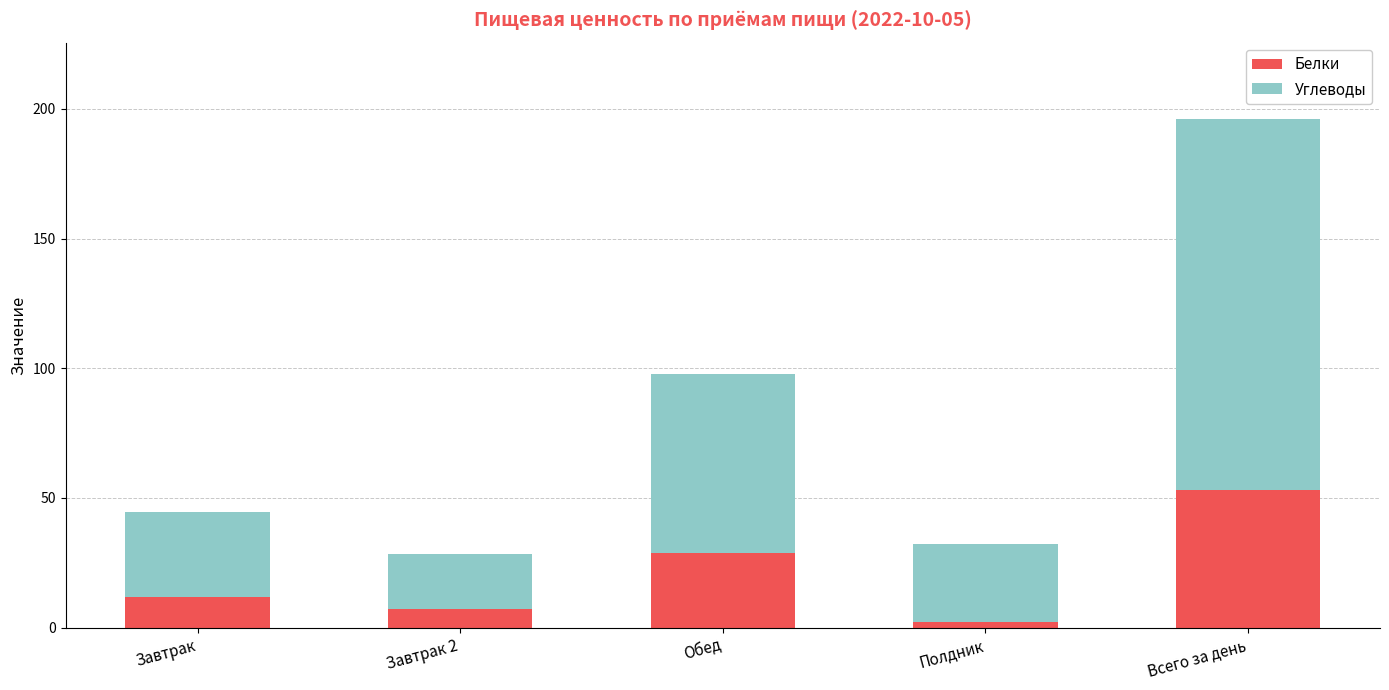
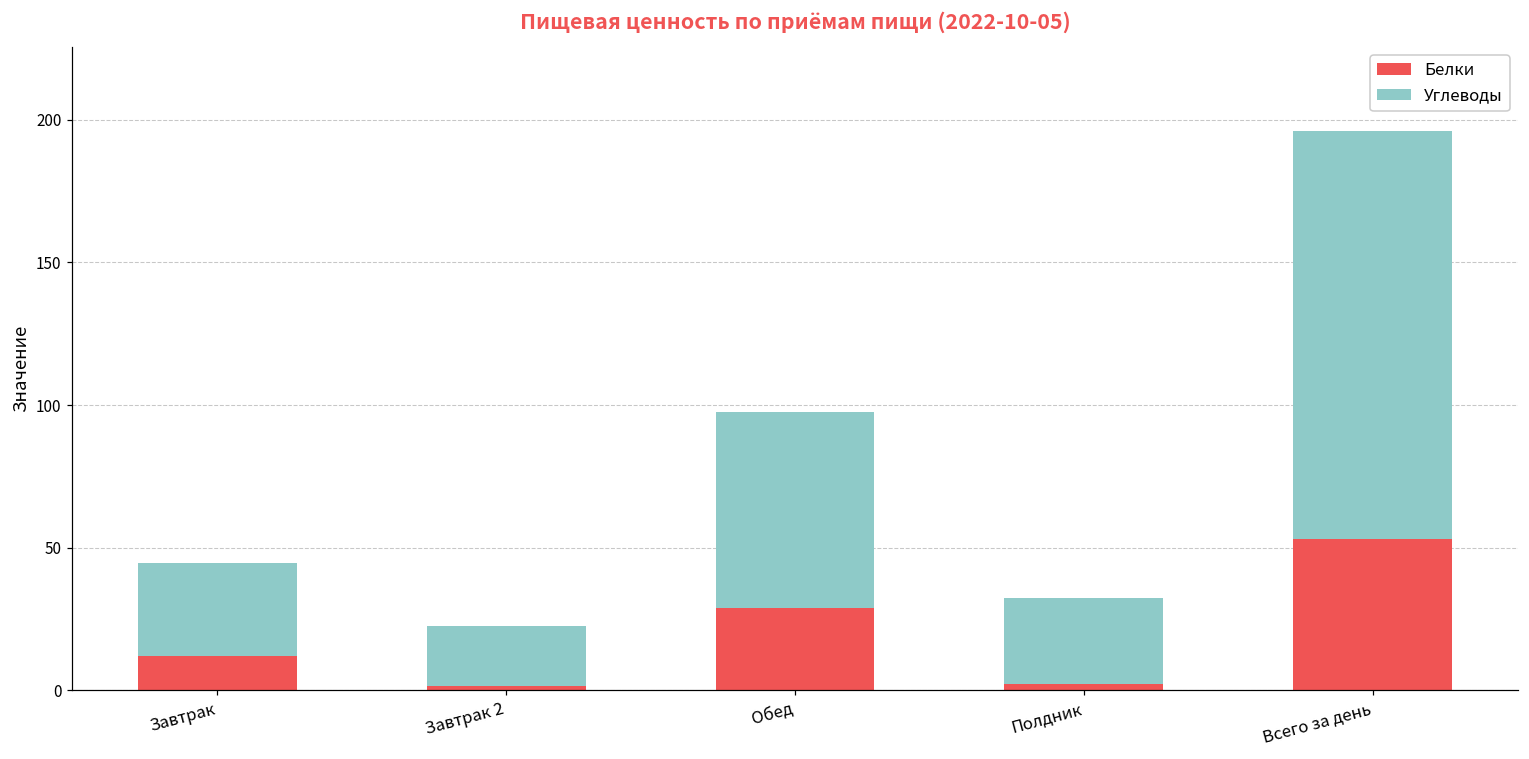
Белки, Завтрак 2: 7 -> 2
